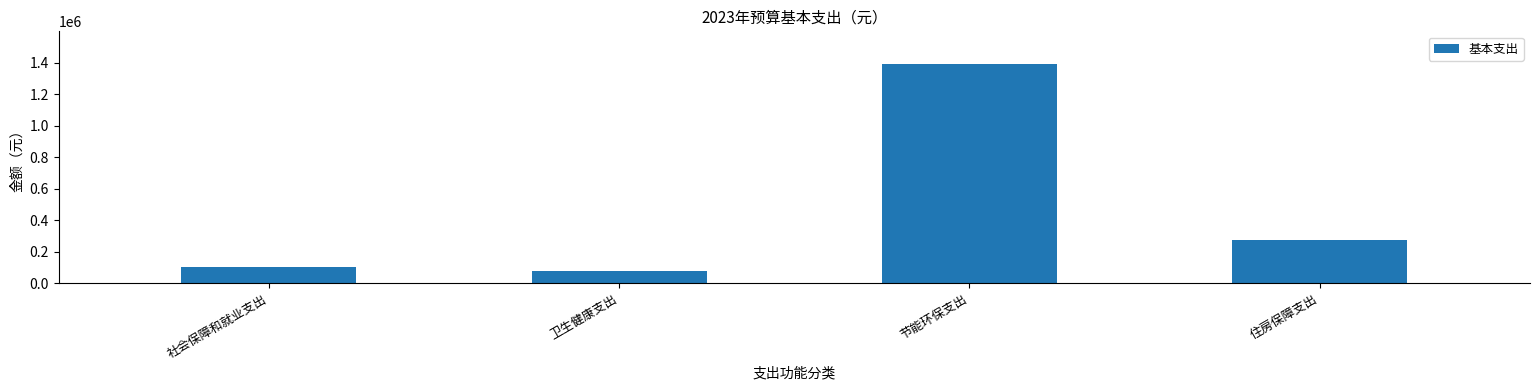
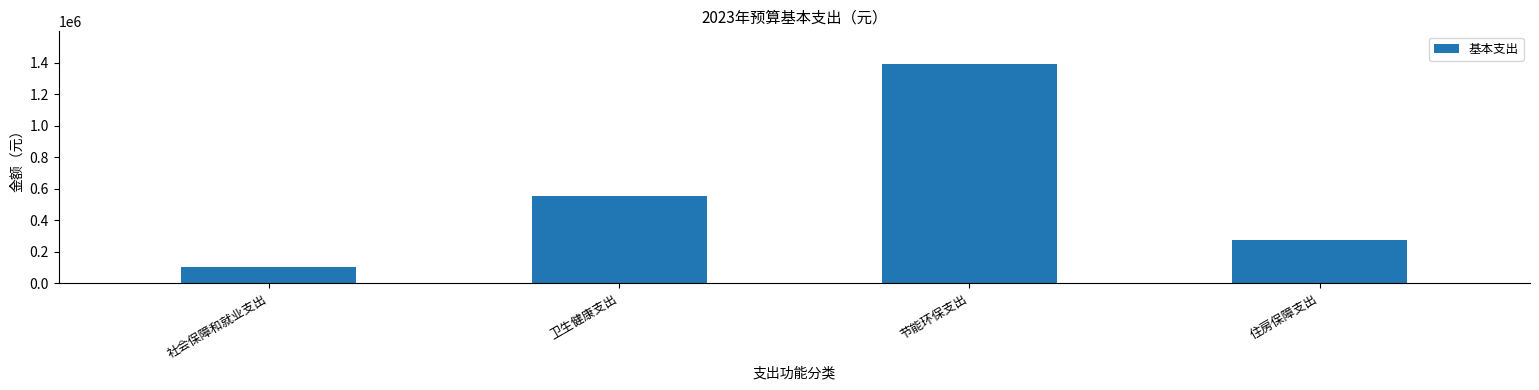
卫生健康支出: 80000 -> 560000
